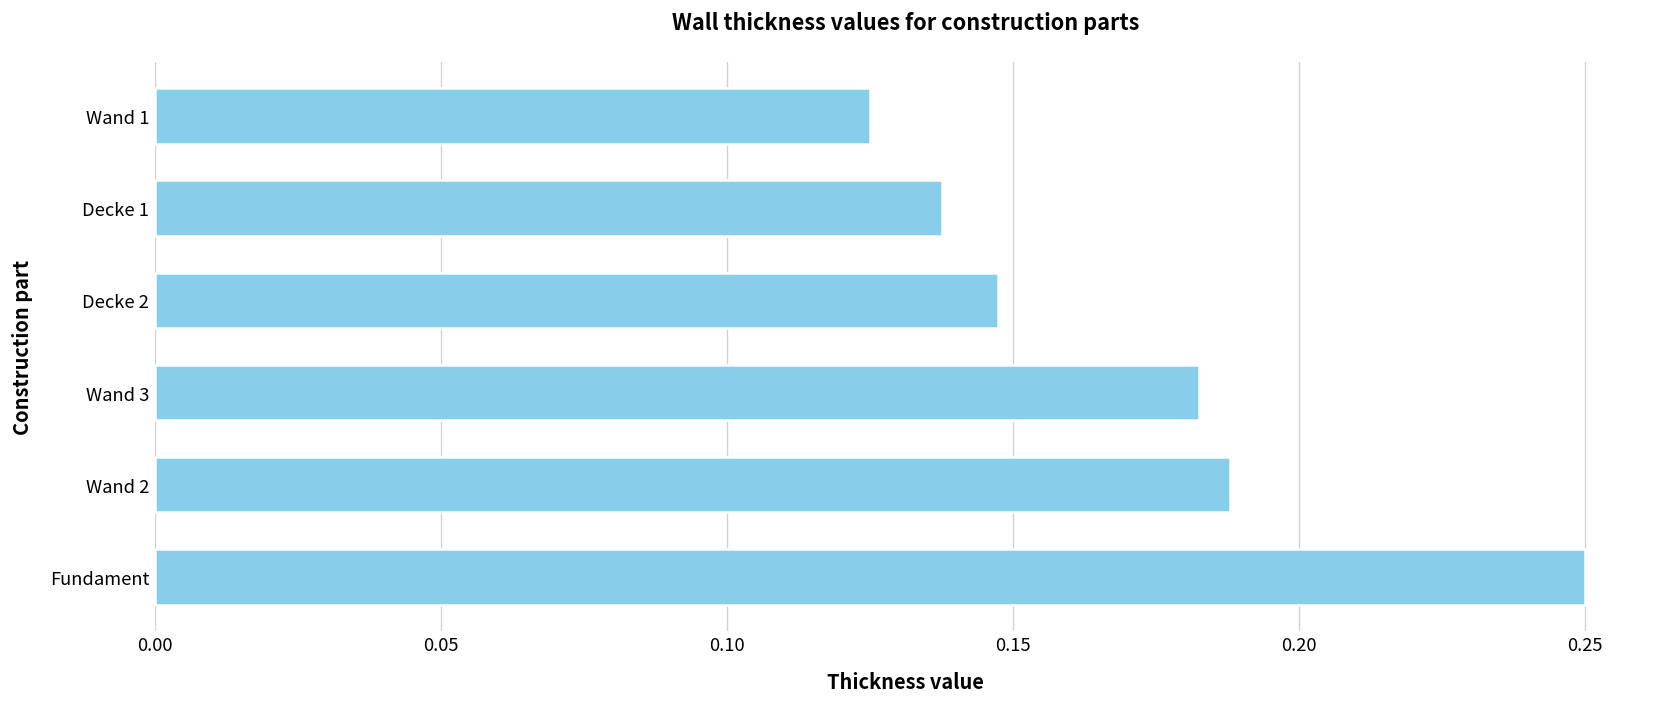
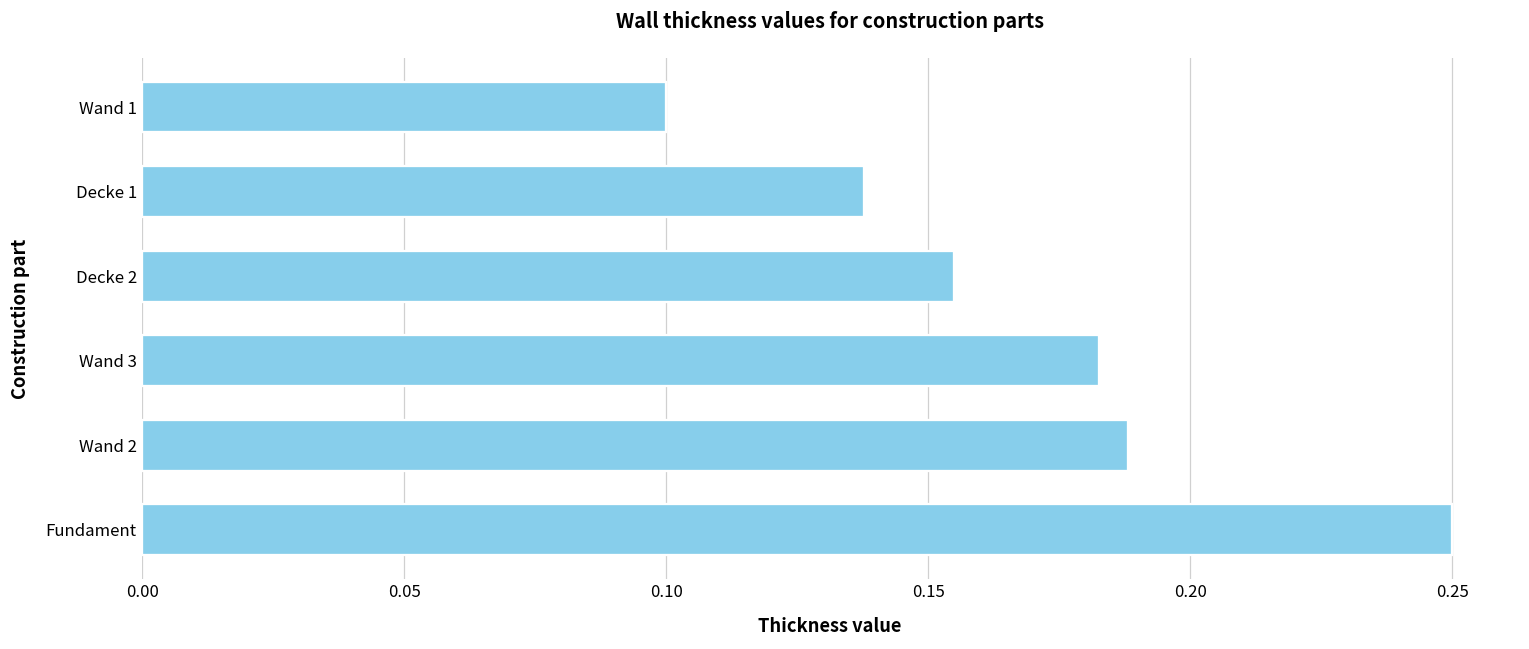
Wand 1: 0.125 -> 0.100
Decke 2: 0.148 -> 0.155
